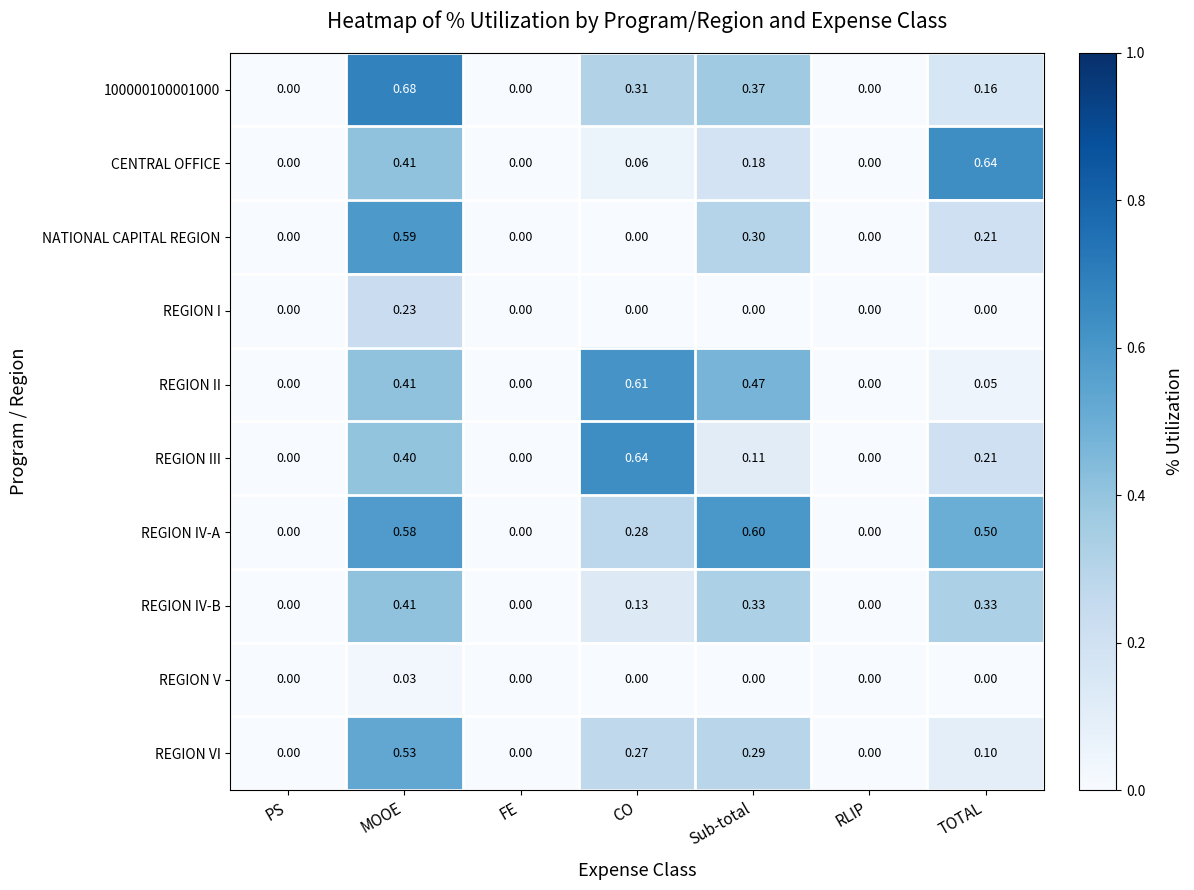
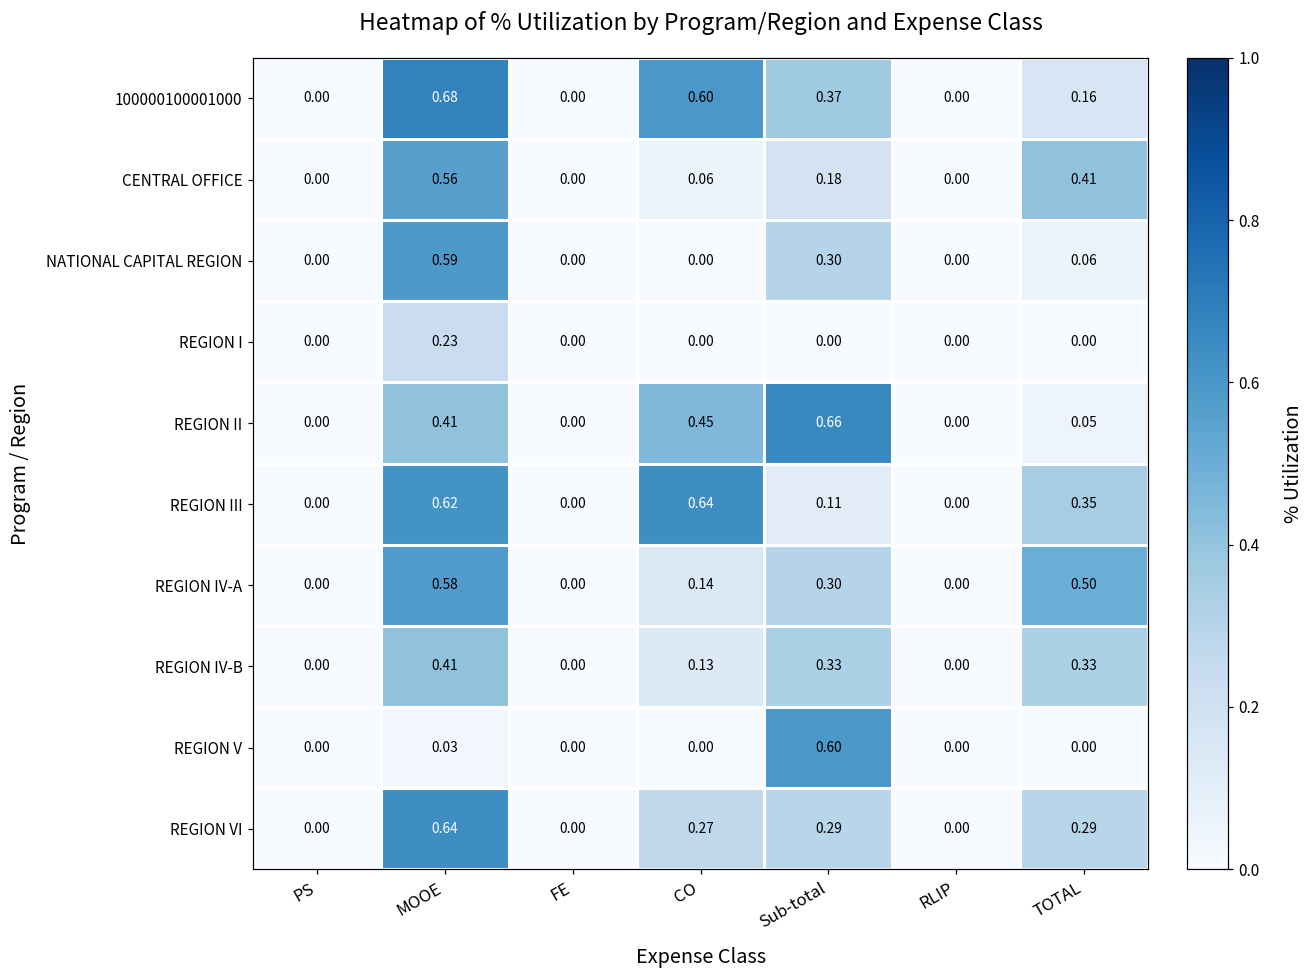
100000100001000, CO: 0.31 -> 0.60
CENTRAL OFFICE, MOOE: 0.41 -> 0.56
CENTRAL OFFICE, TOTAL: 0.64 -> 0.41
NATIONAL CAPITAL REGION, TOTAL: 0.21 -> 0.06
REGION II, CO: 0.61 -> 0.45
REGION II, Sub-total: 0.47 -> 0.66
REGION III, MOOE: 0.40 -> 0.62
REGION III, TOTAL: 0.21 -> 0.35
REGION IV-A, CO: 0.28 -> 0.14
REGION IV-A, Sub-total: 0.60 -> 0.30
REGION V, Sub-total: 0.00 -> 0.60
REGION VI, MOOE: 0.53 -> 0.64
REGION VI, TOTAL: 0.10 -> 0.29
